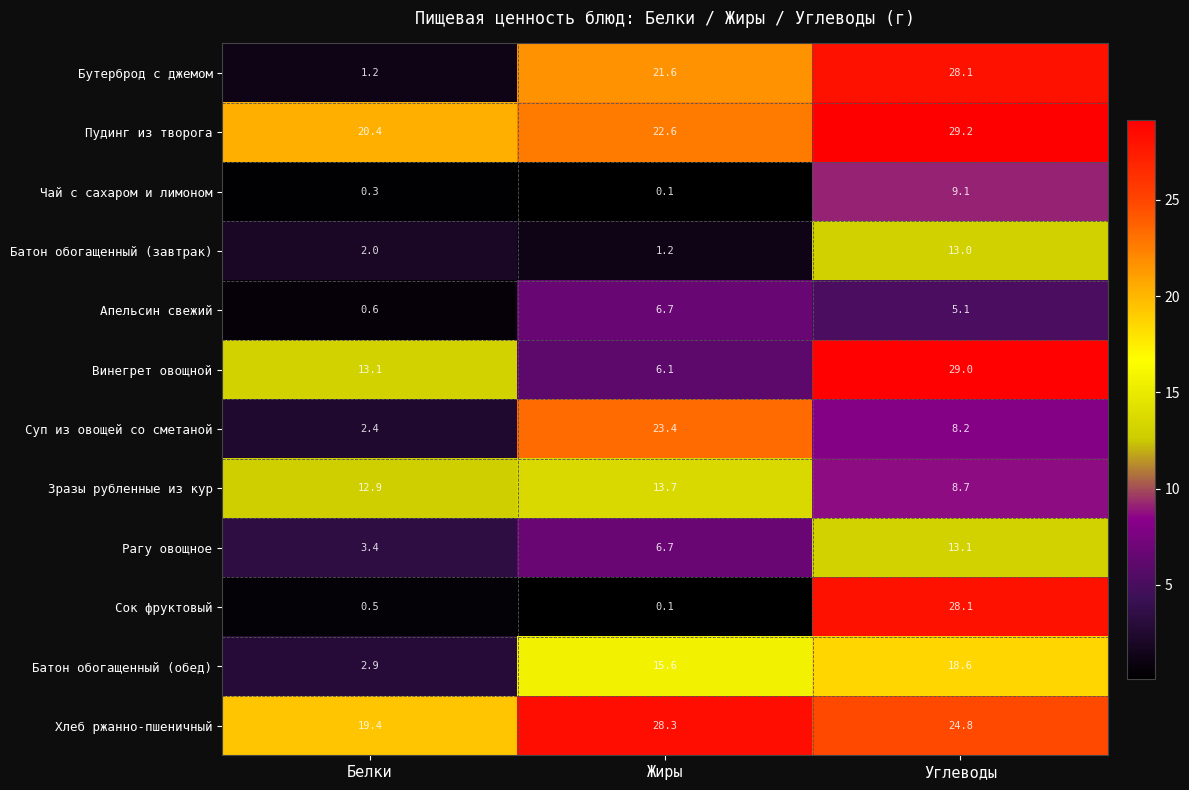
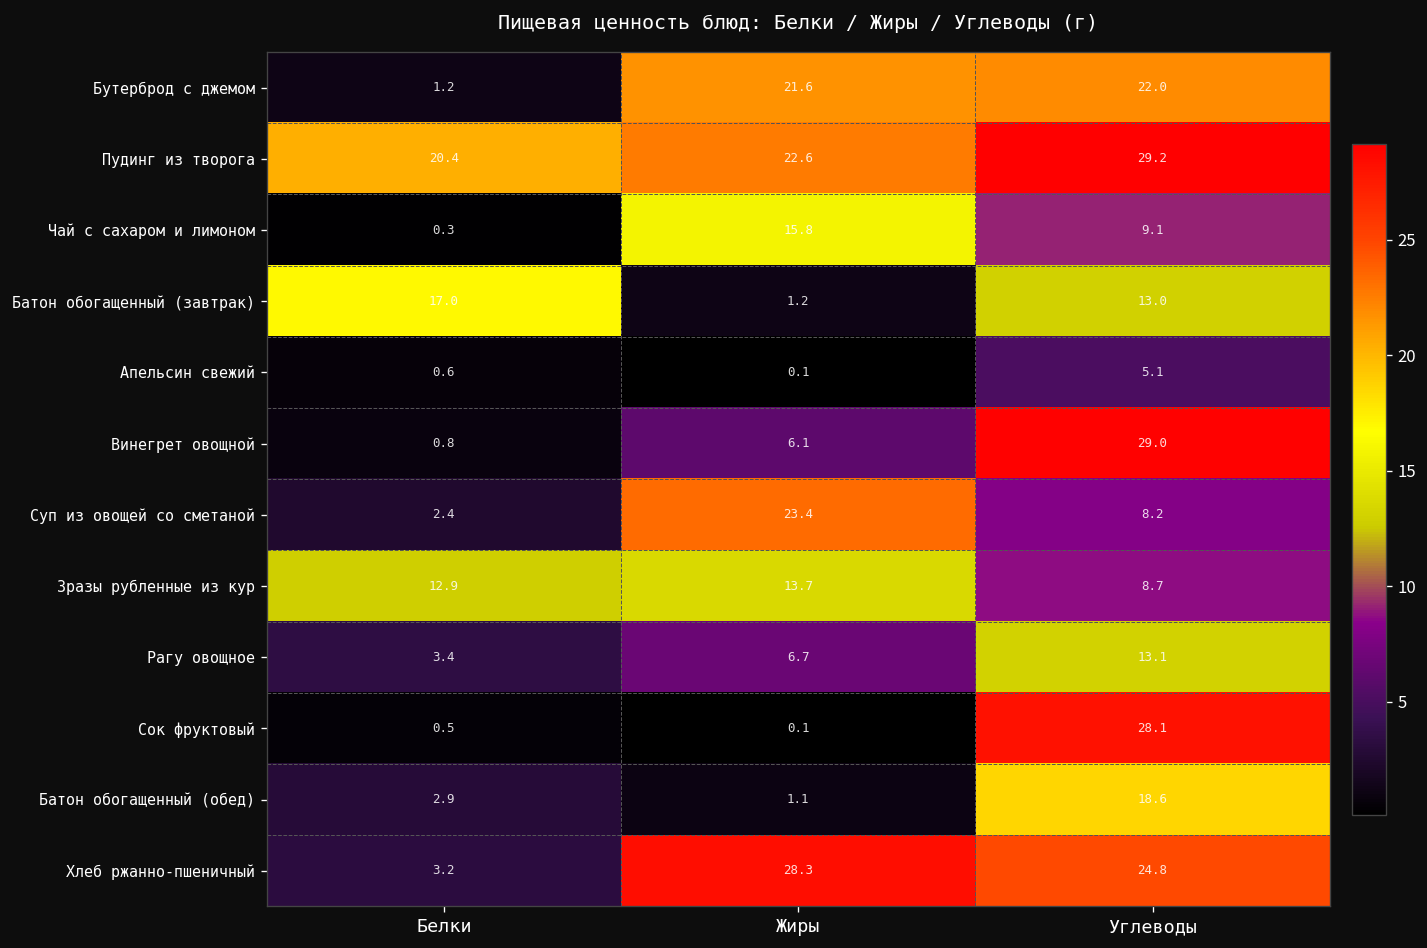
Бутерброд с джемом, Углеводы: 28.1 -> 22.0
Чай с сахаром и лимоном, Жиры: 0.1 -> 15.8
Батон обогащенный (завтрак), Белки: 2.0 -> 17.0
Апельсин свежий, Жиры: 6.7 -> 0.1
Винегрет овощной, Белки: 13.1 -> 0.8
Батон обогащенный (обед), Жиры: 15.6 -> 1.1
Хлеб ржанно-пшеничный, Белки: 19.4 -> 3.2
